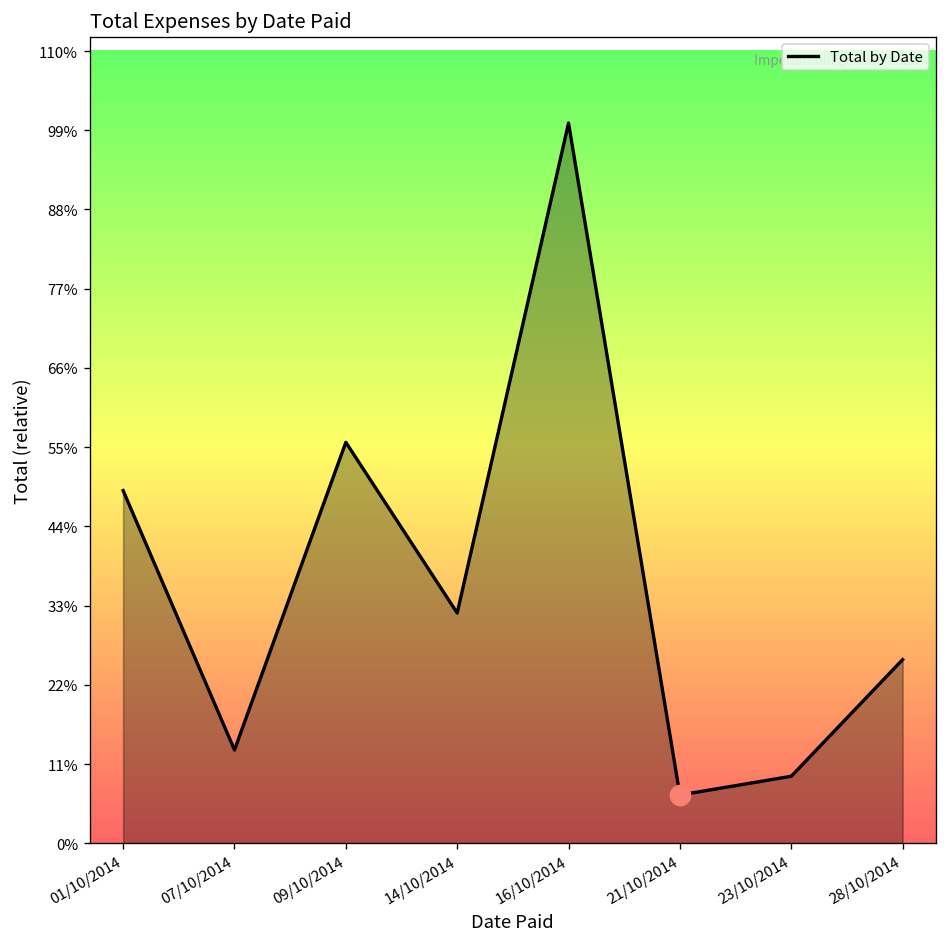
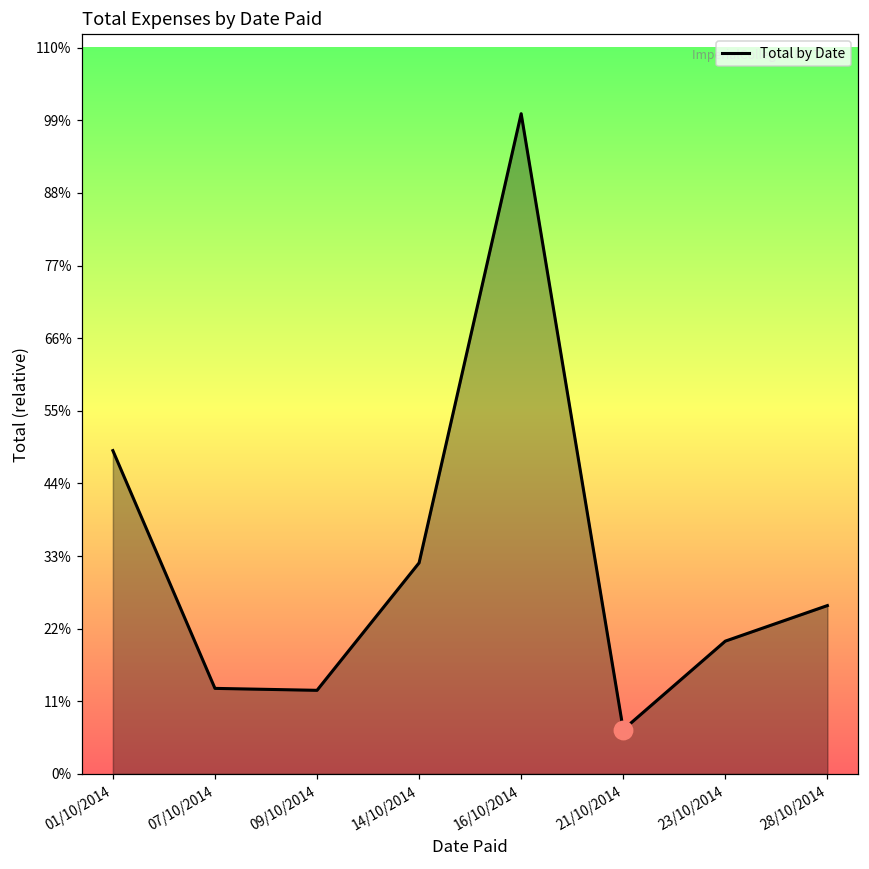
Total by Date, 09/10/2014: 56% -> 13%
Total by Date, 23/10/2014: 9% -> 20%
